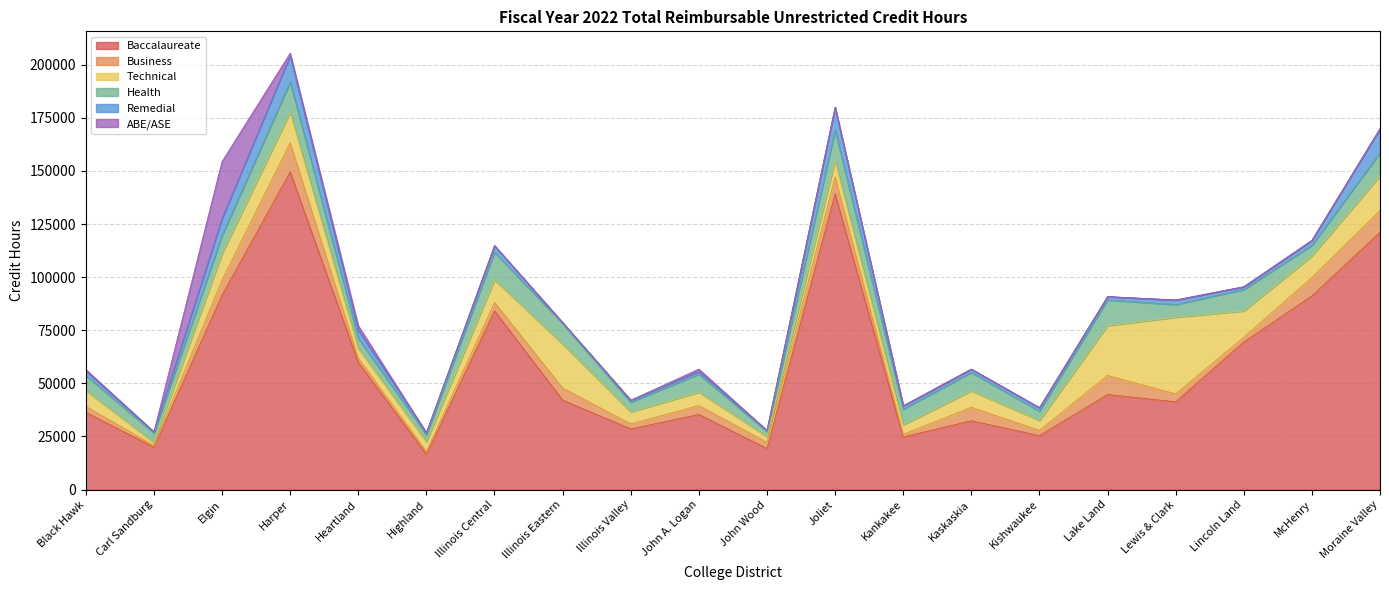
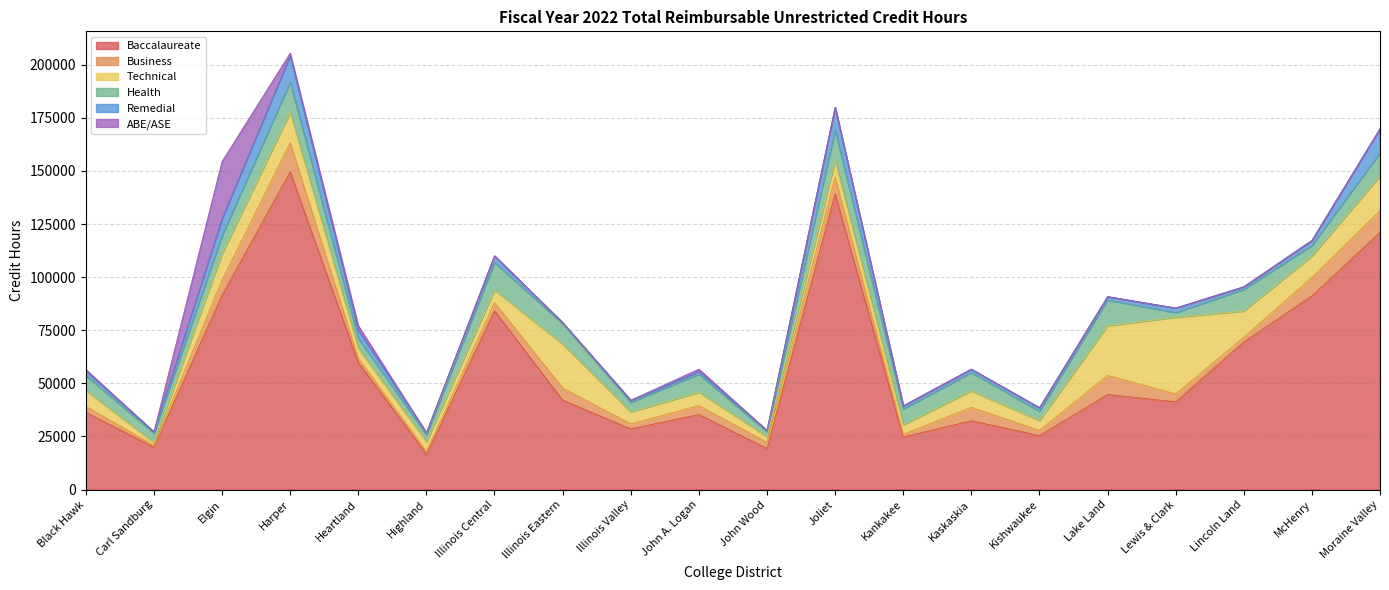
Technical, Illinois Central: 11000 -> 6000
Health, Lewis & Clark: 6000 -> 2000
